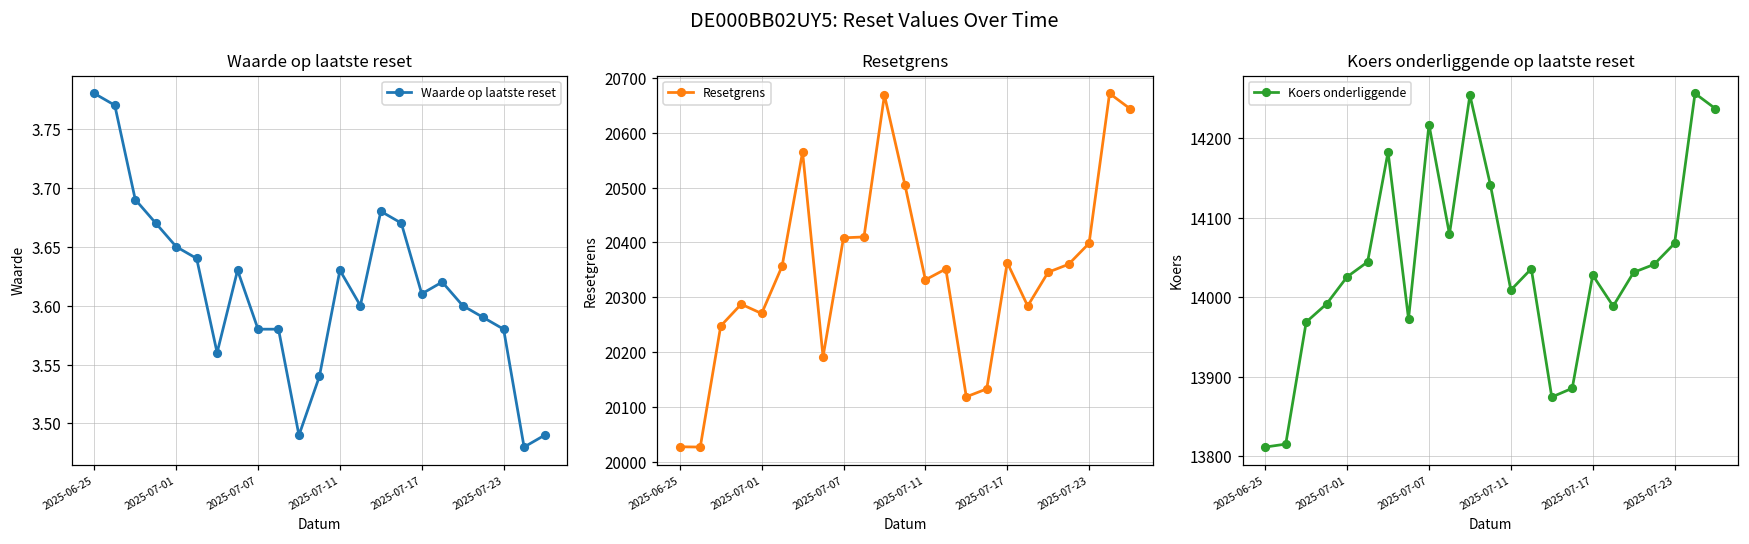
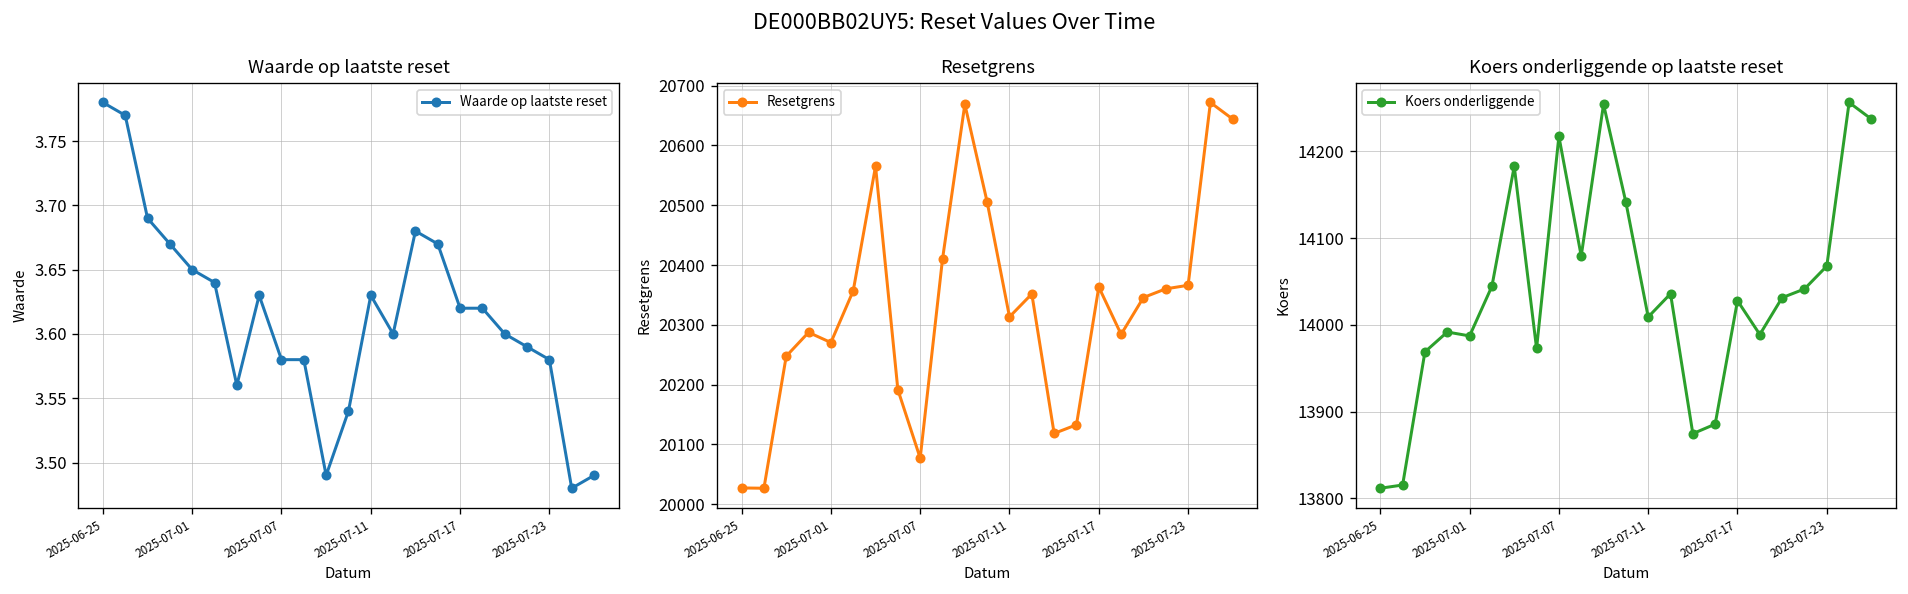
Waarde op laatste reset, 2025-07-17: 3.61 -> 3.62
Resetgrens, 2025-07-07: 20410 -> 20080
Resetgrens, 2025-07-11: 20330 -> 20310
Resetgrens, 2025-07-23: 20400 -> 20370
Koers onderliggende op laatste reset, 2025-07-01: 14030 -> 13990
